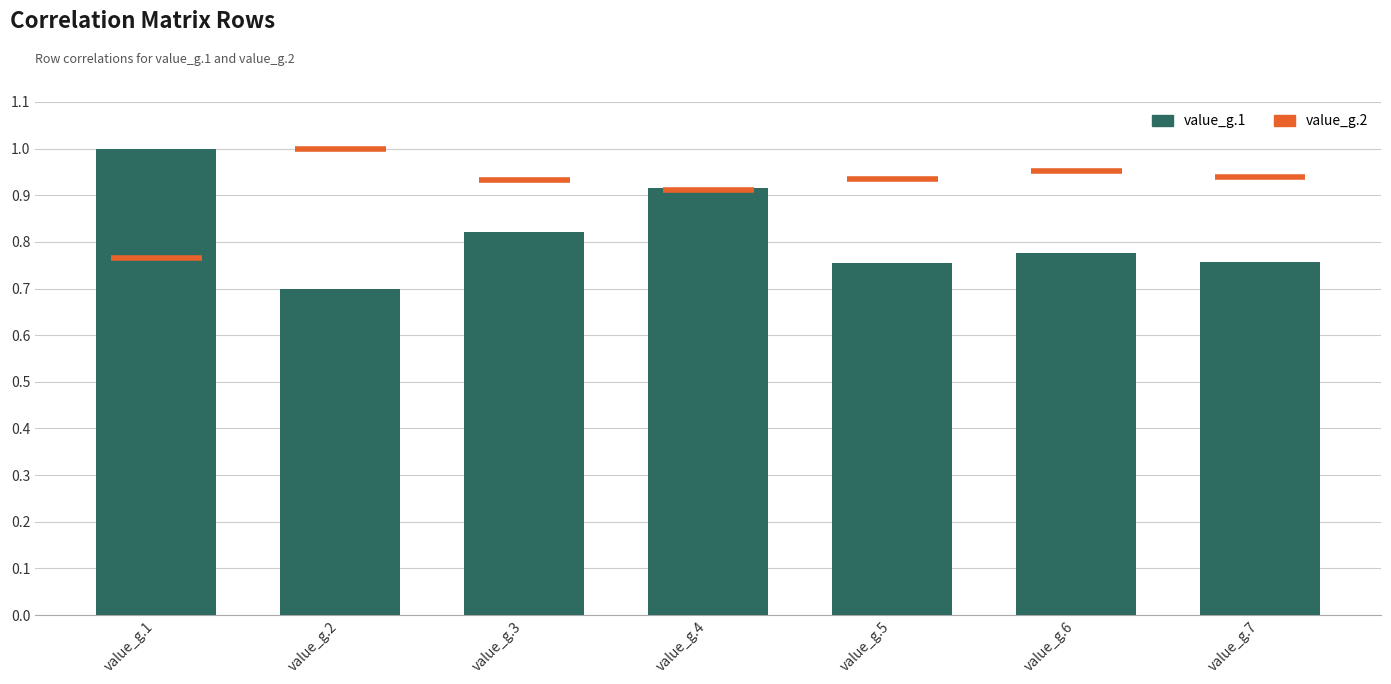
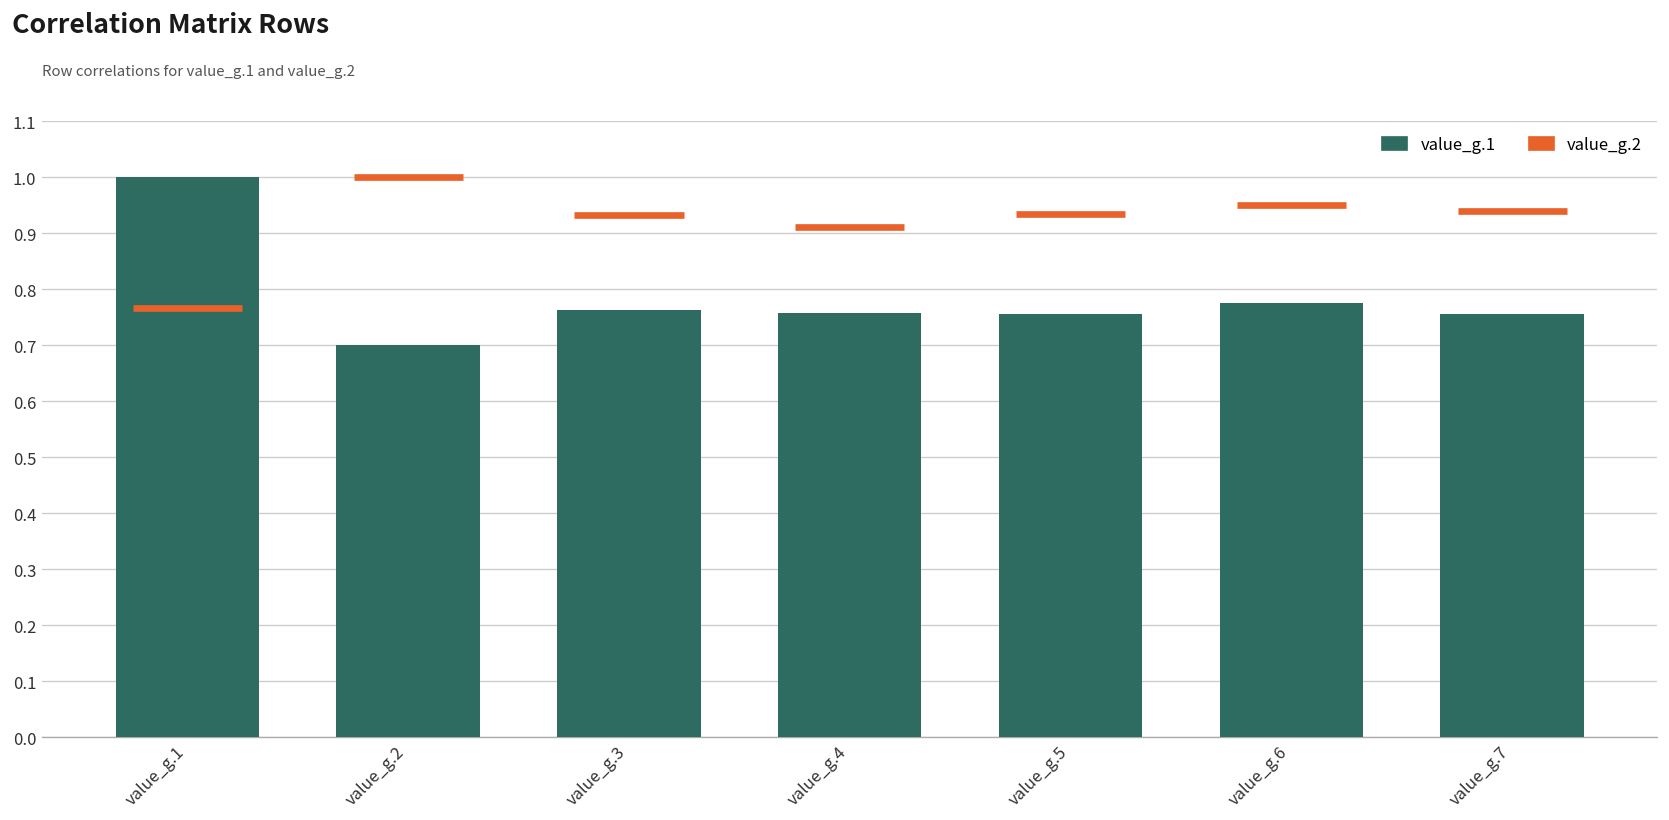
value_g.1, value_g.3: 0.82 -> 0.76
value_g.1, value_g.4: 0.92 -> 0.76
